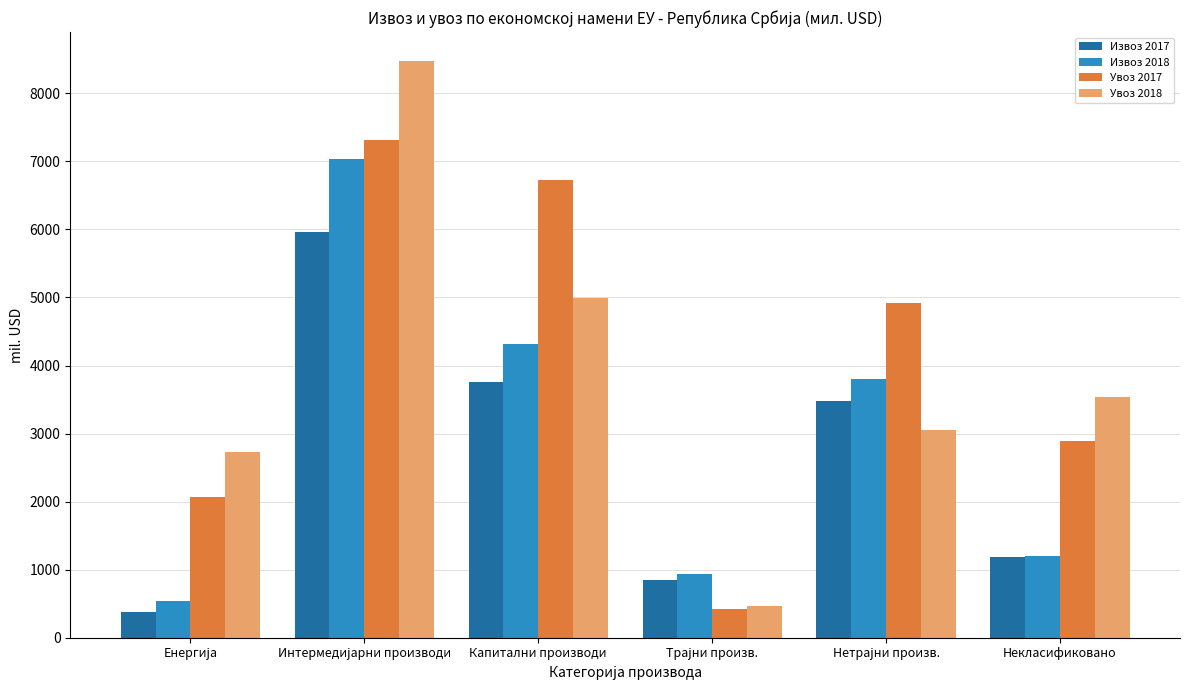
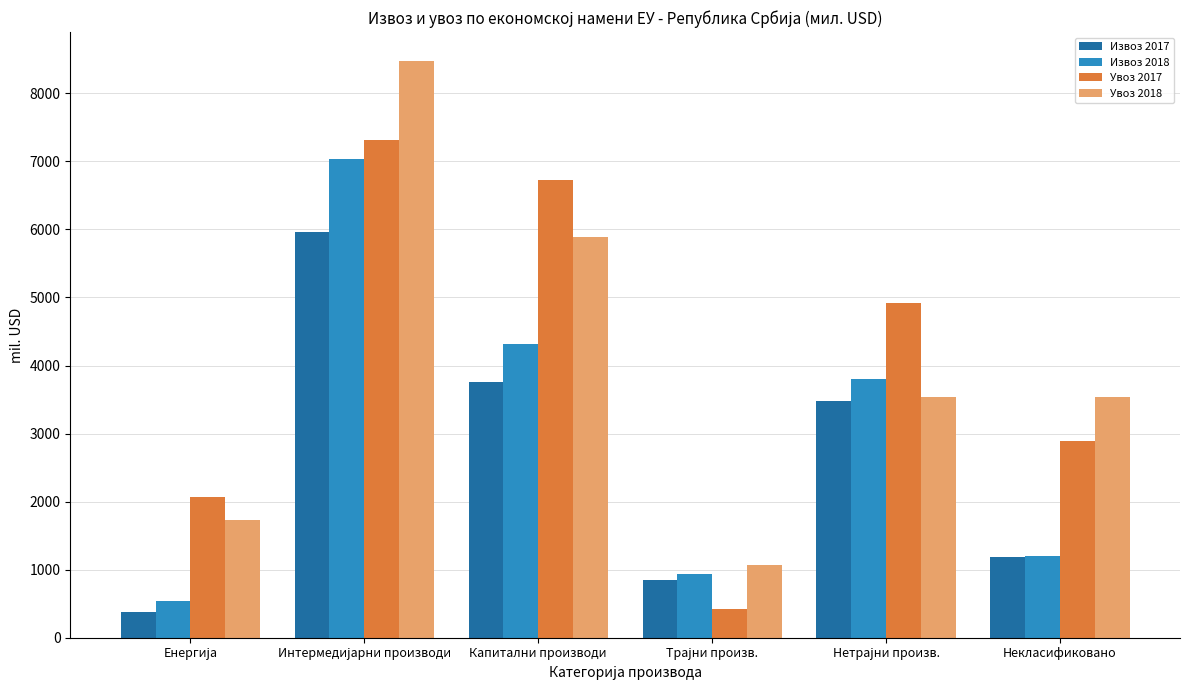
Увоз 2018, Енергија: 2700 -> 1700
Увоз 2018, Капитални производи: 5000 -> 5900
Увоз 2018, Трајни произв.: 500 -> 1100
Увоз 2018, Нетрајни произв.: 3100 -> 3500
